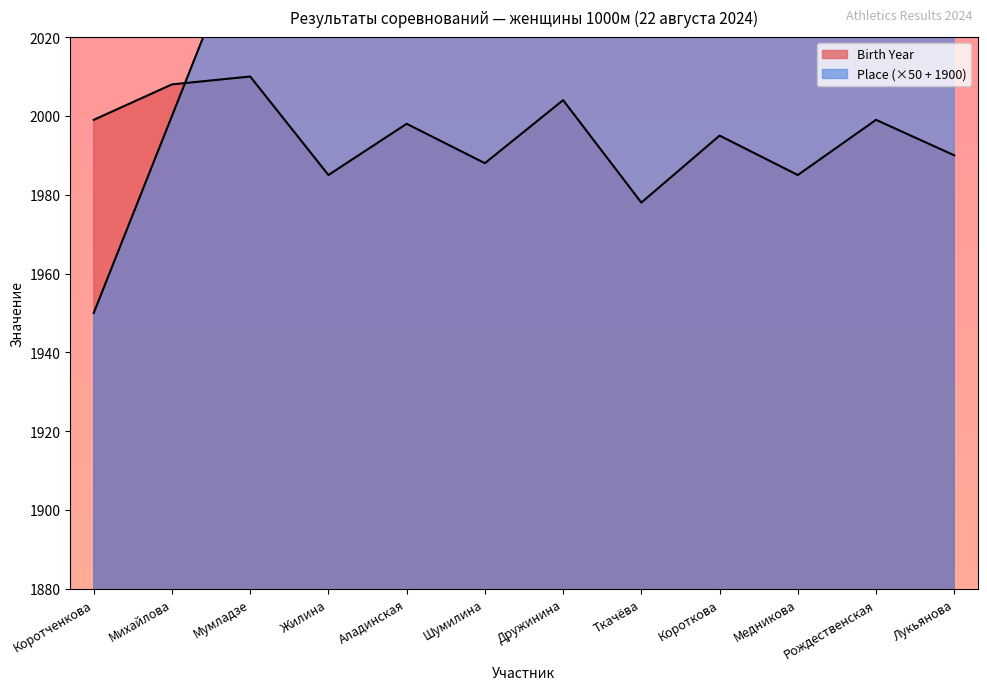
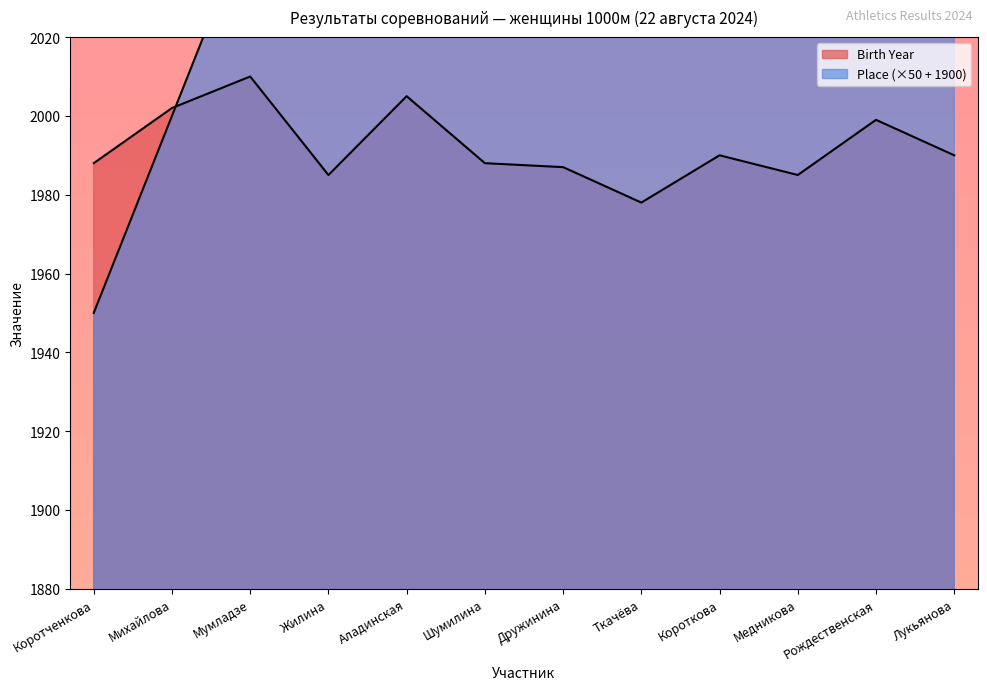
Birth Year, Коротченкова: 1999 -> 1988
Birth Year, Михайлова: 2008 -> 2002
Birth Year, Аладинская: 1998 -> 2005
Birth Year, Дружинина: 2004 -> 1987
Birth Year, Короткова: 1995 -> 1990
